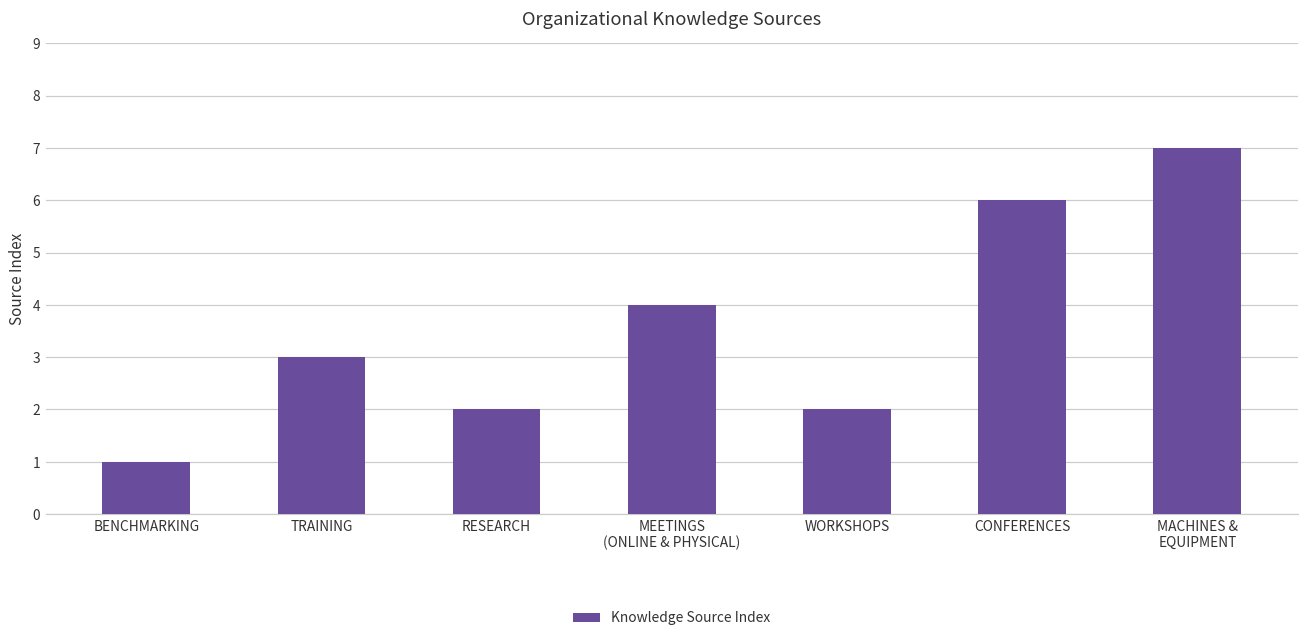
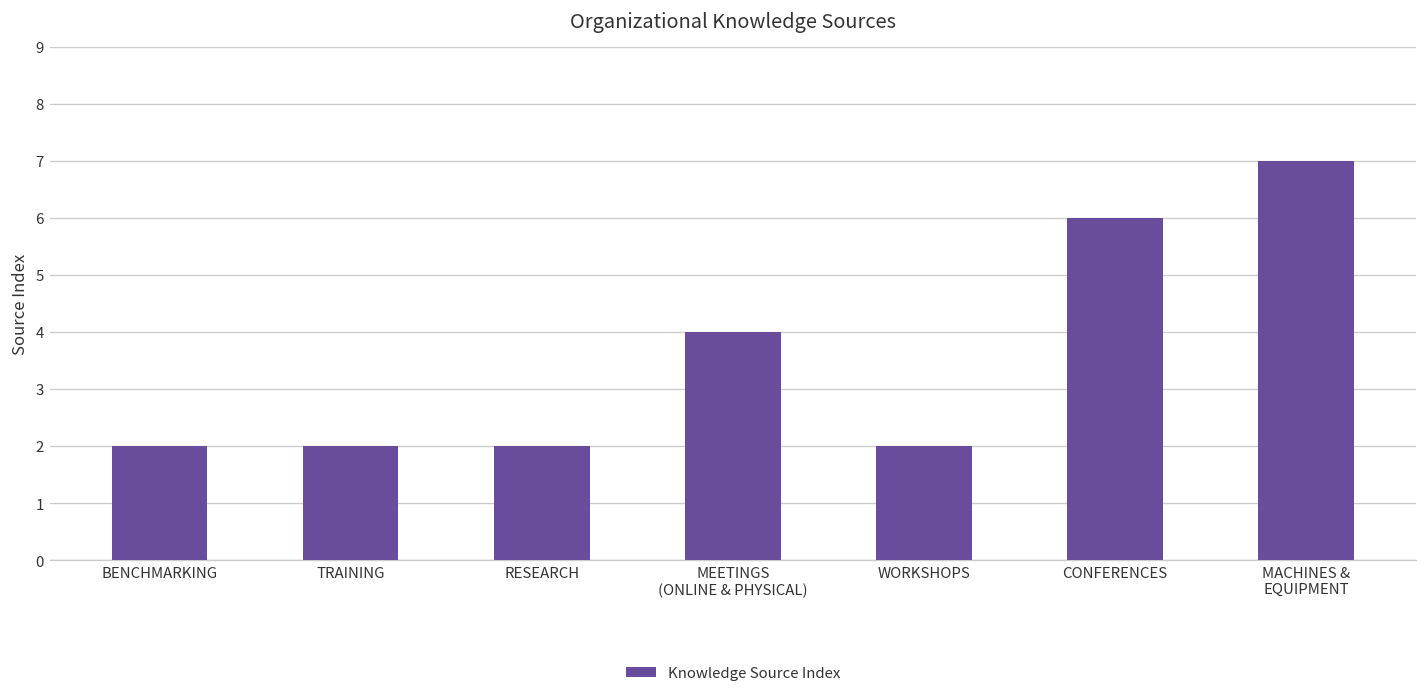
BENCHMARKING: 1 -> 2
TRAINING: 3 -> 2
